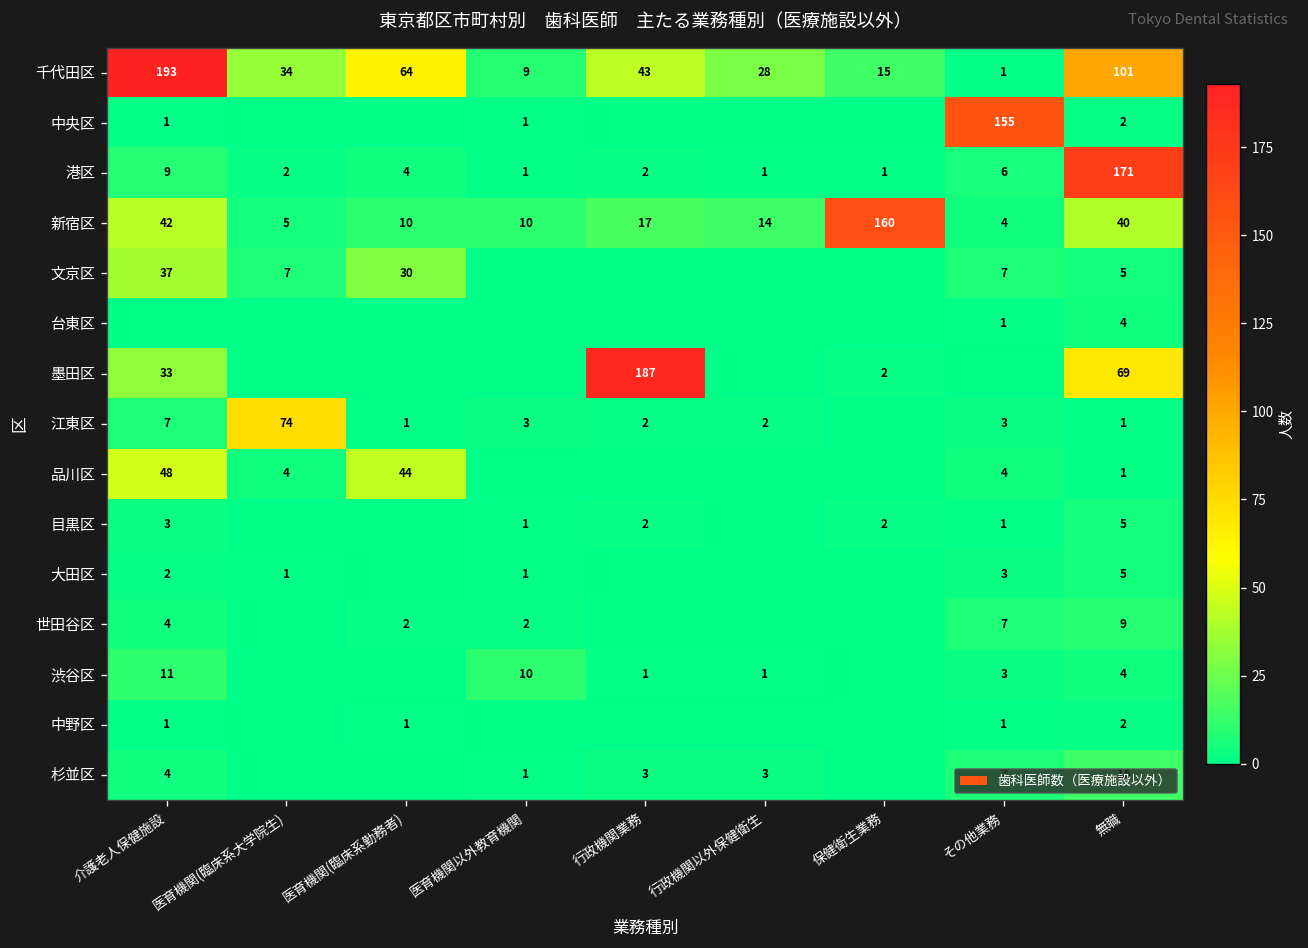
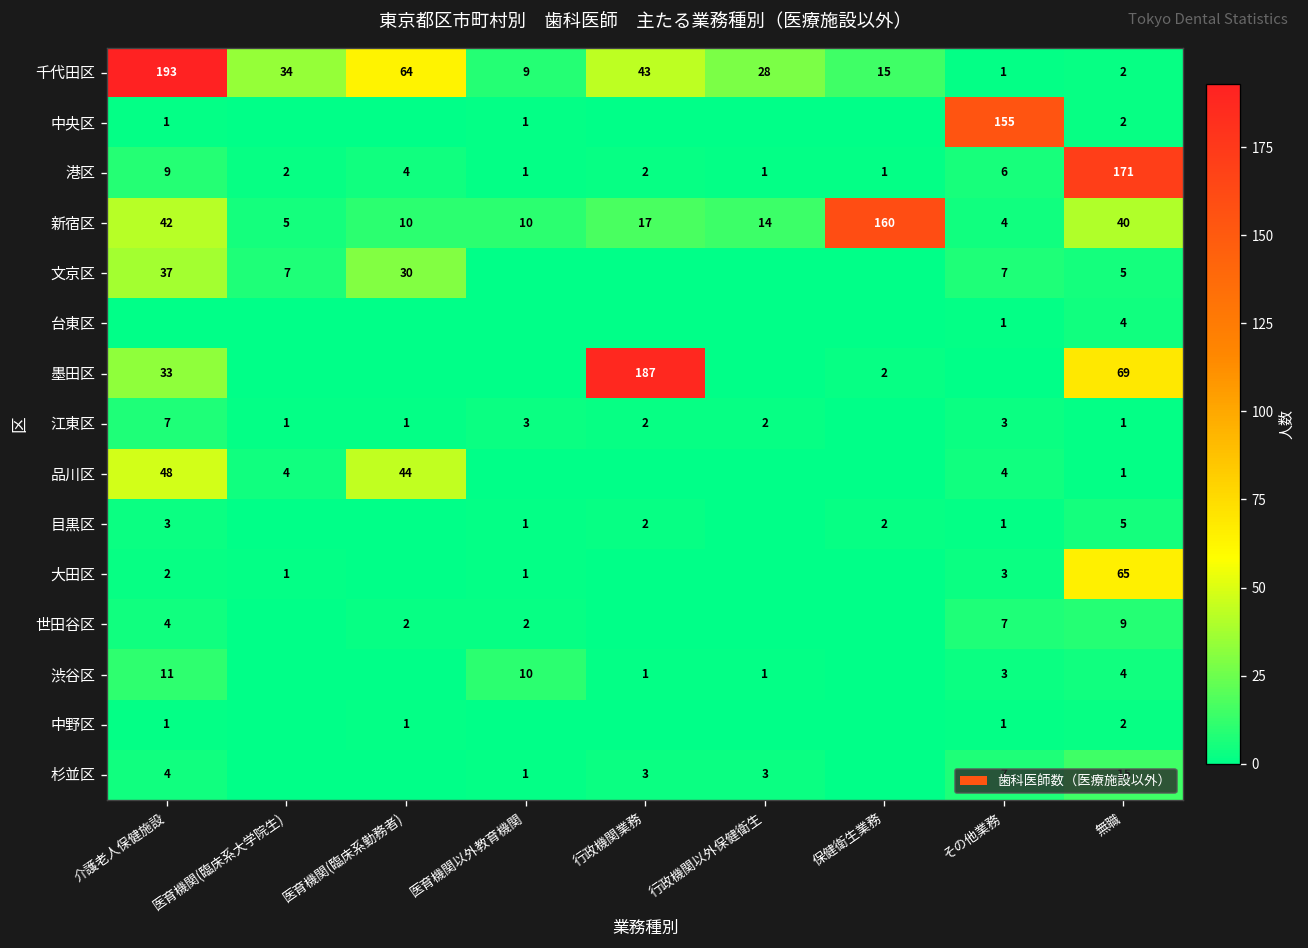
千代田区, 無職: 101 -> 2
江東区, 医育機関(臨床系大学院生): 74 -> 1
大田区, 無職: 5 -> 65
